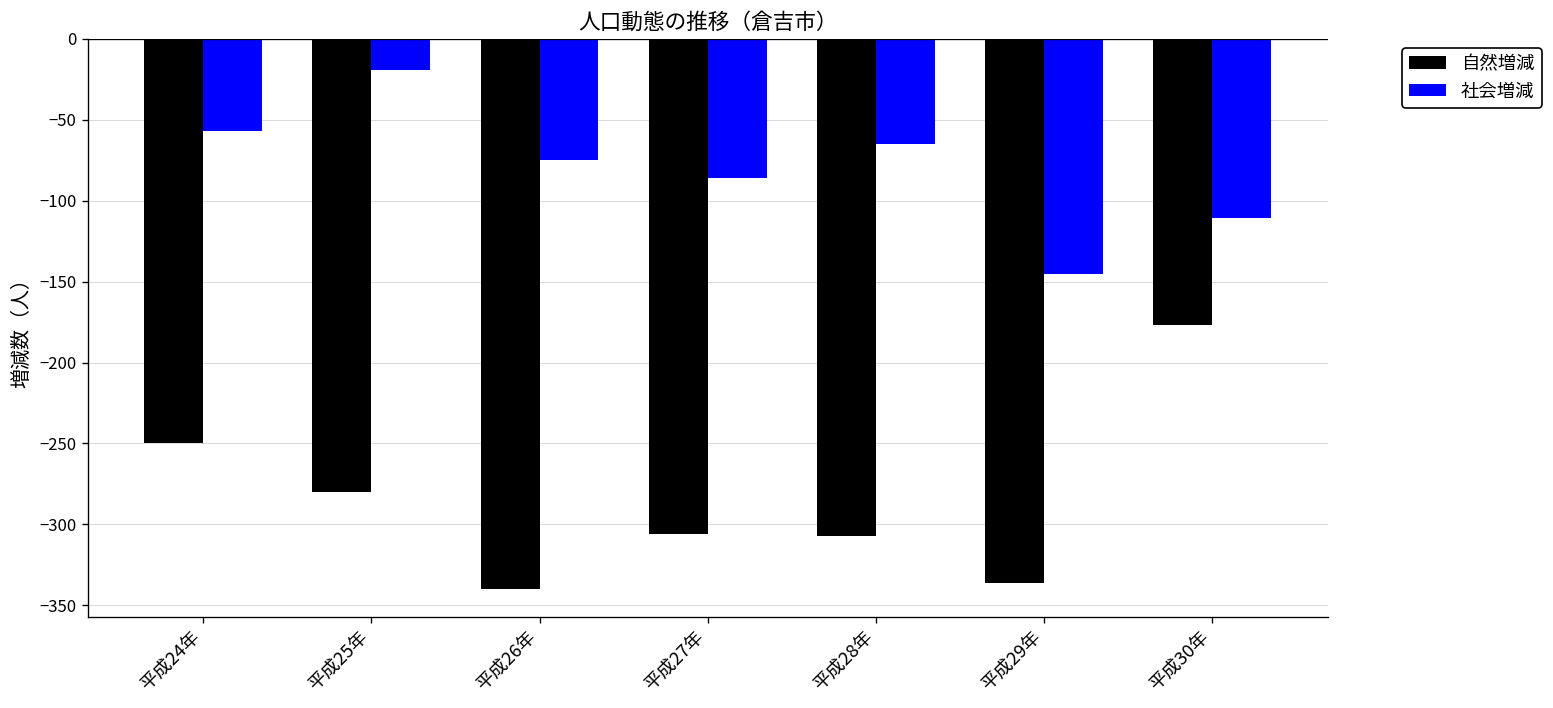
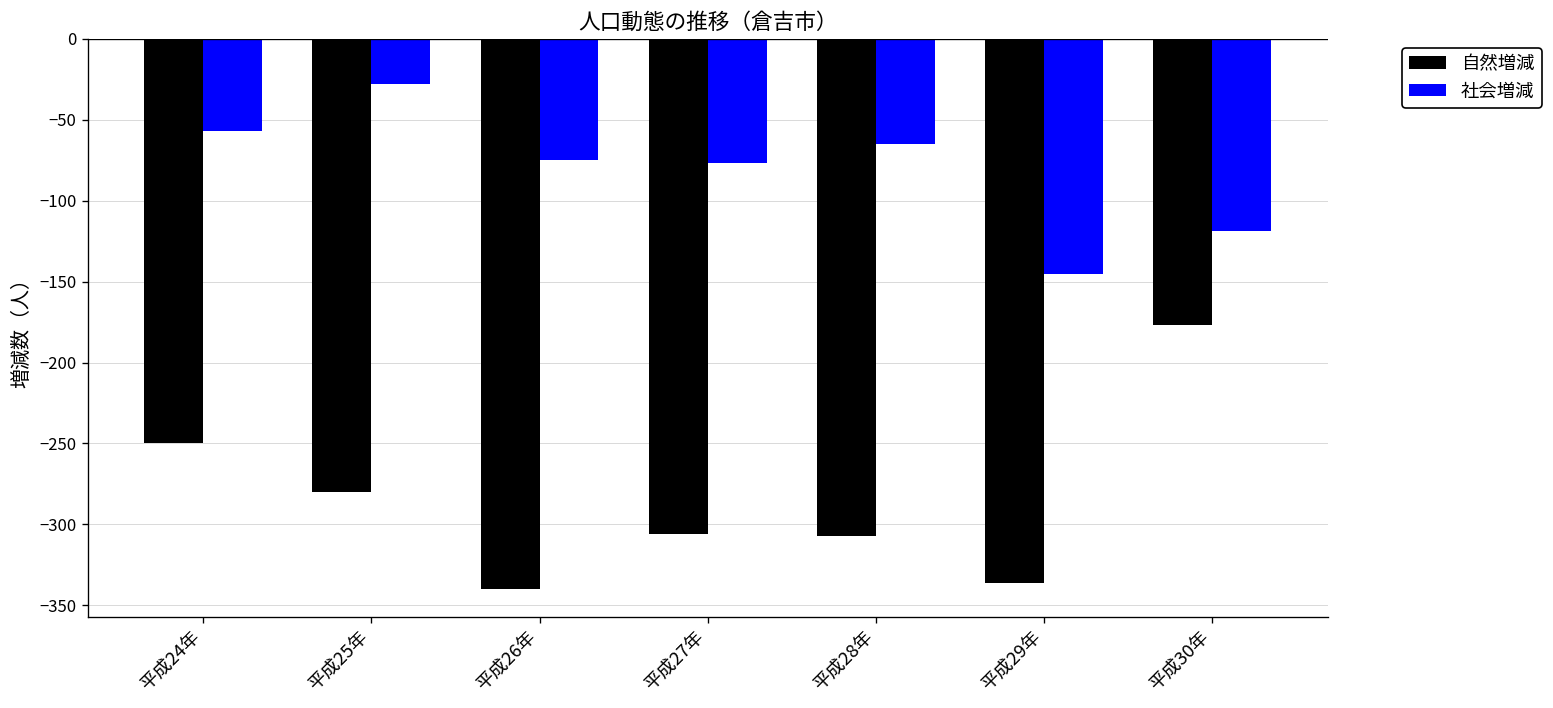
社会増減, 平成25年: -19 -> -28
社会増減, 平成27年: -86 -> -77
社会増減, 平成30年: -111 -> -119
